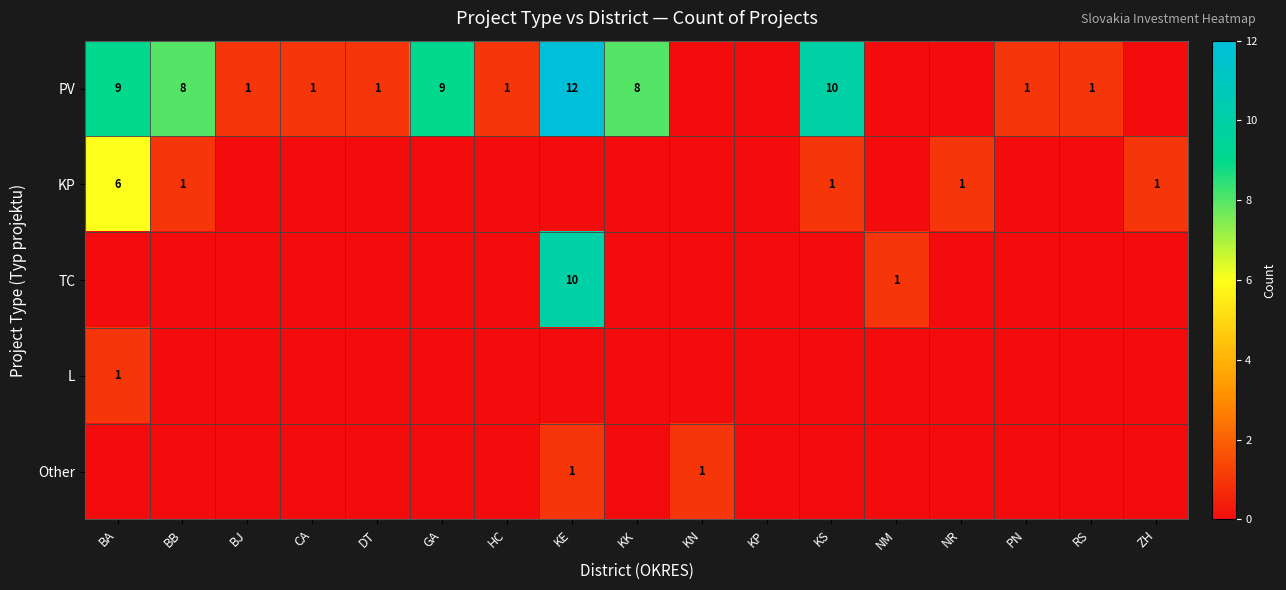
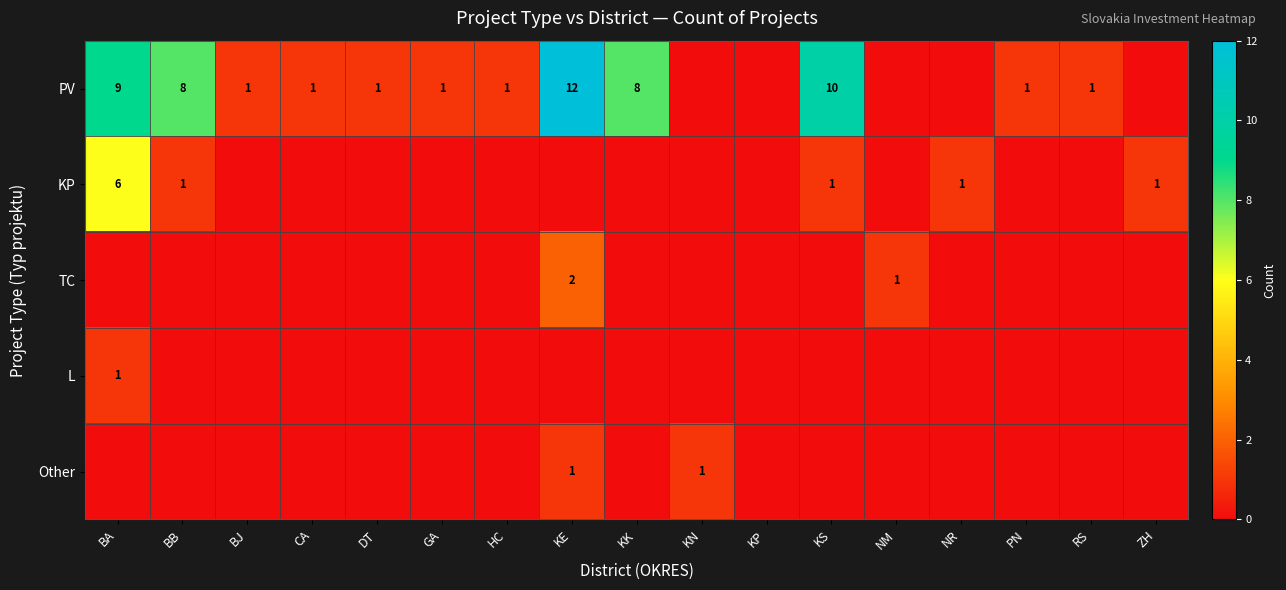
PV, GA: 9 -> 1
TC, KE: 10 -> 2
